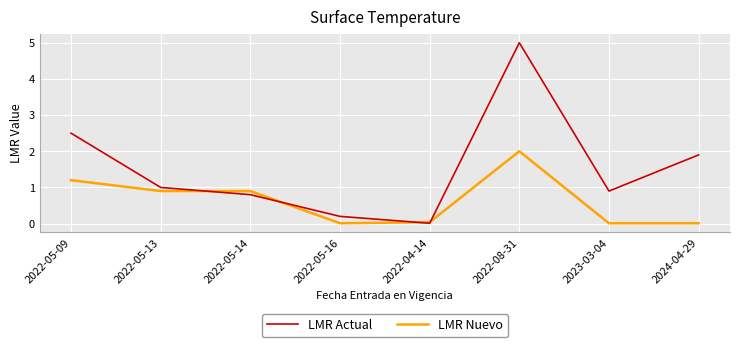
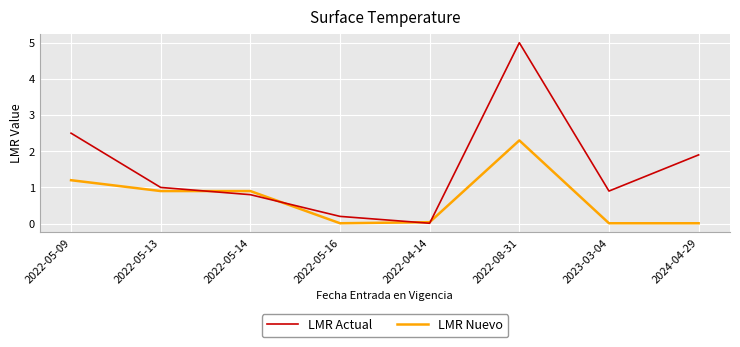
LMR Nuevo, 2022-08-31: 2.0 -> 2.3
